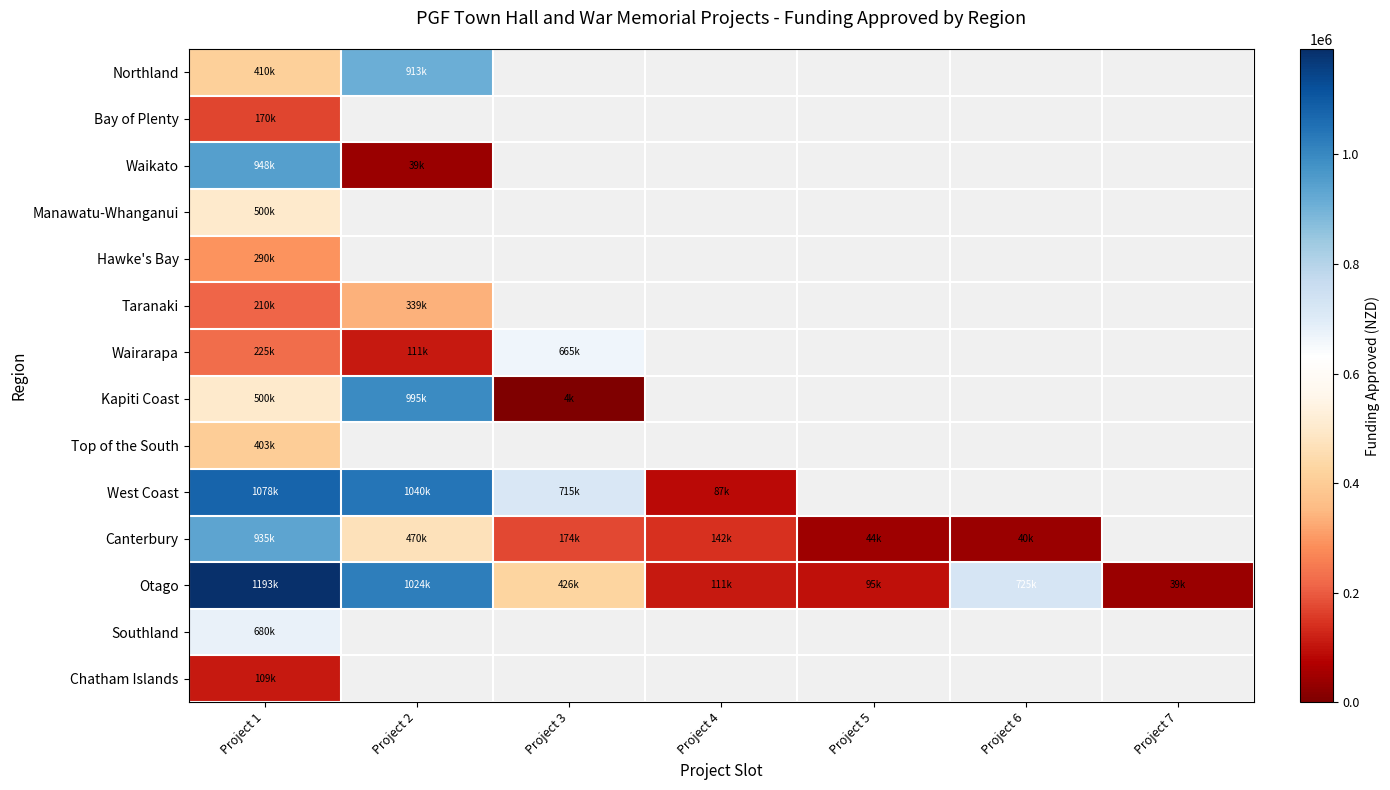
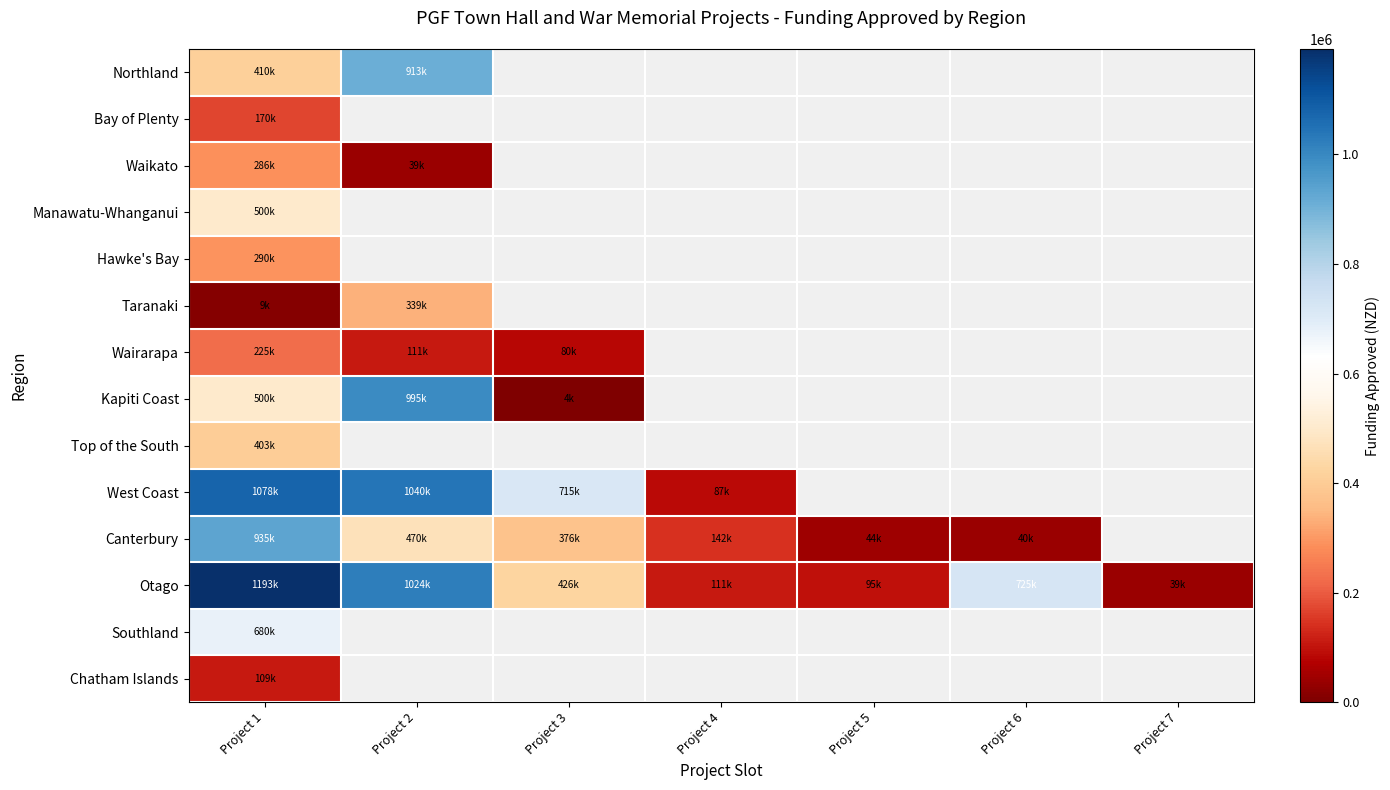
Waikato, Project 1: 948k -> 286k
Taranaki, Project 1: 210k -> 9k
Wairarapa, Project 3: 665k -> 80k
Canterbury, Project 3: 174k -> 376k
